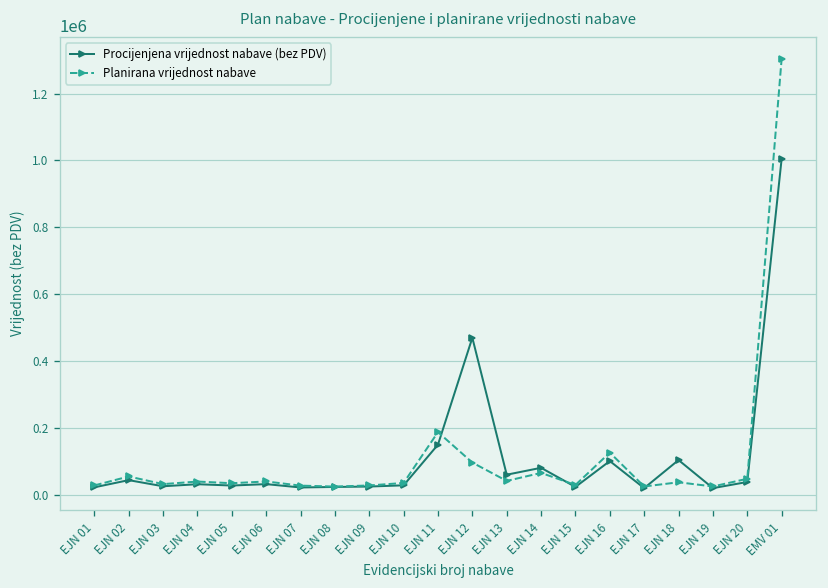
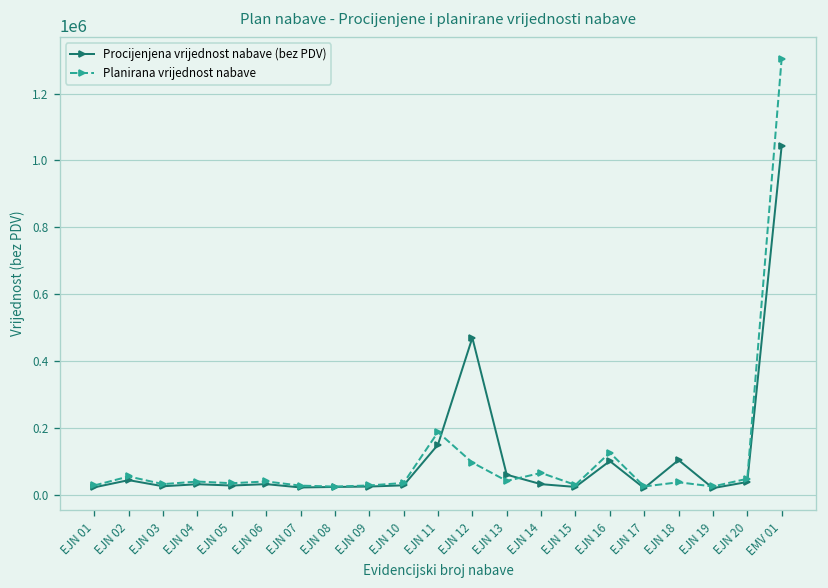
Procijenjena vrijednost nabave (bez PDV), EJN 14: 80000 -> 30000
Procijenjena vrijednost nabave (bez PDV), EMV 01: 1000000 -> 1040000
